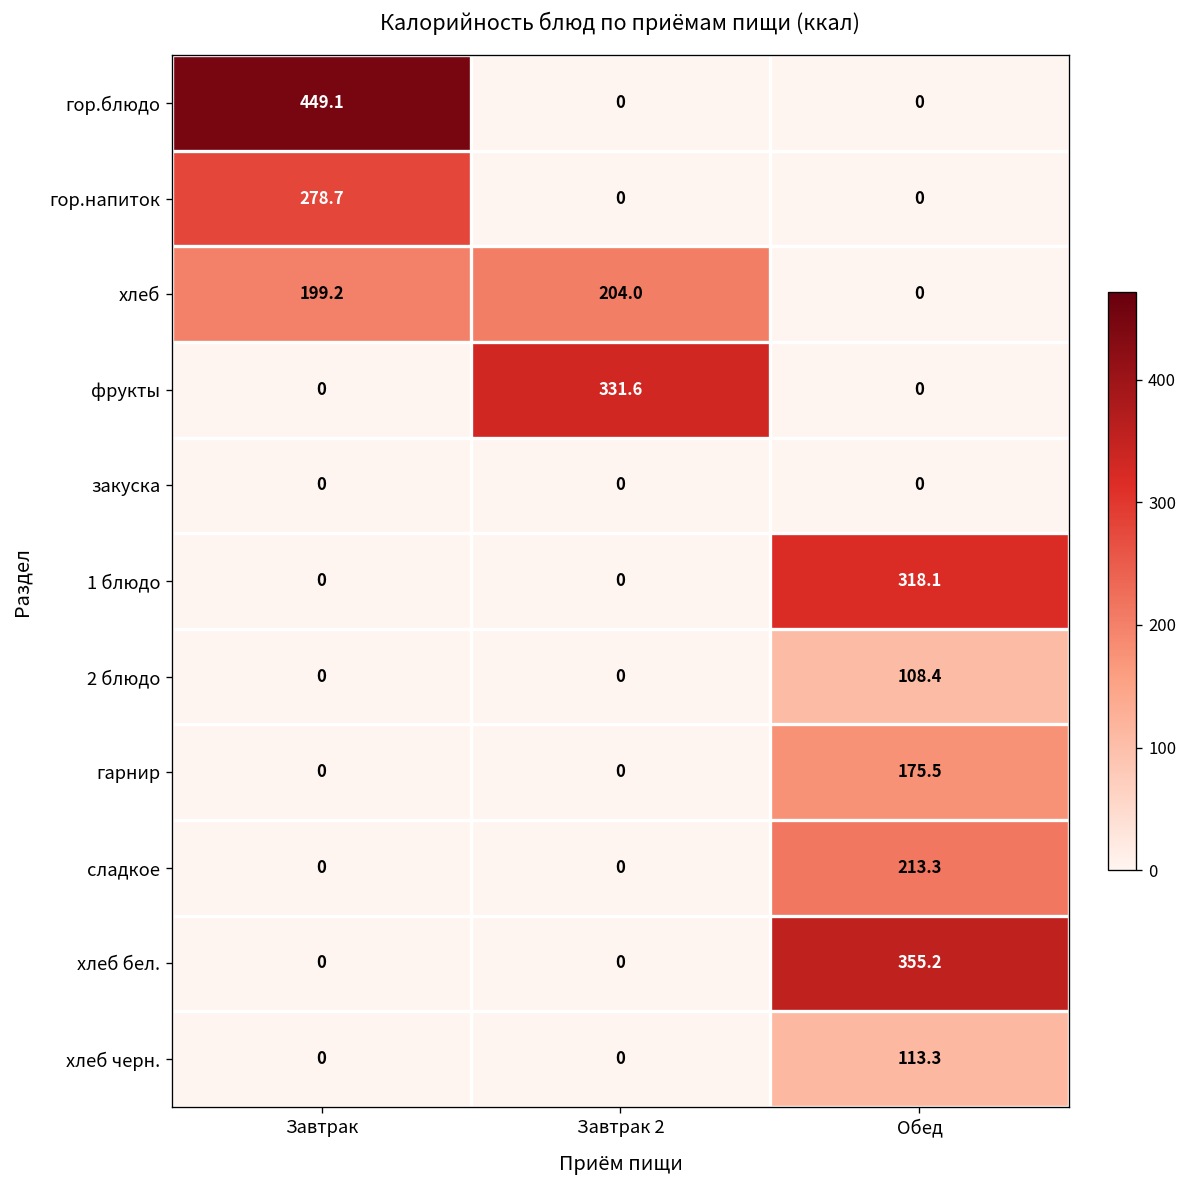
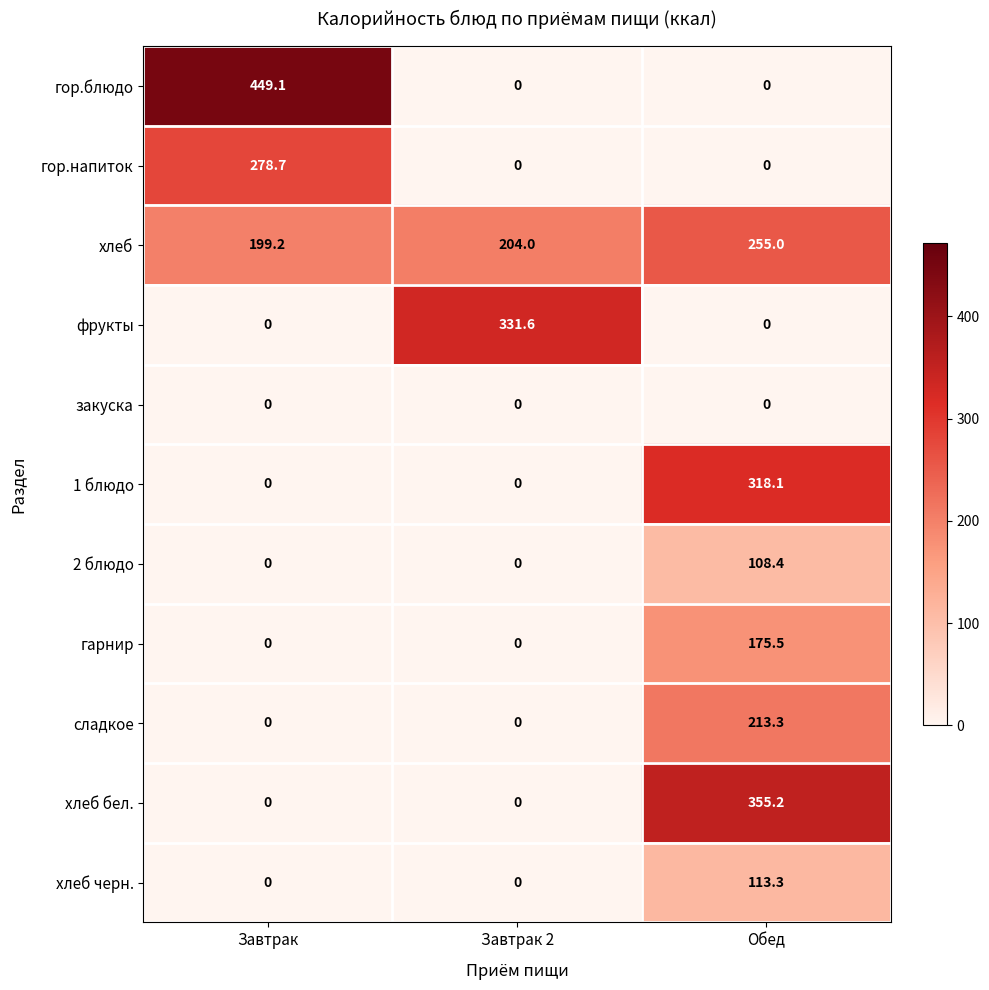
хлеб, Обед: 0 -> 255.0
